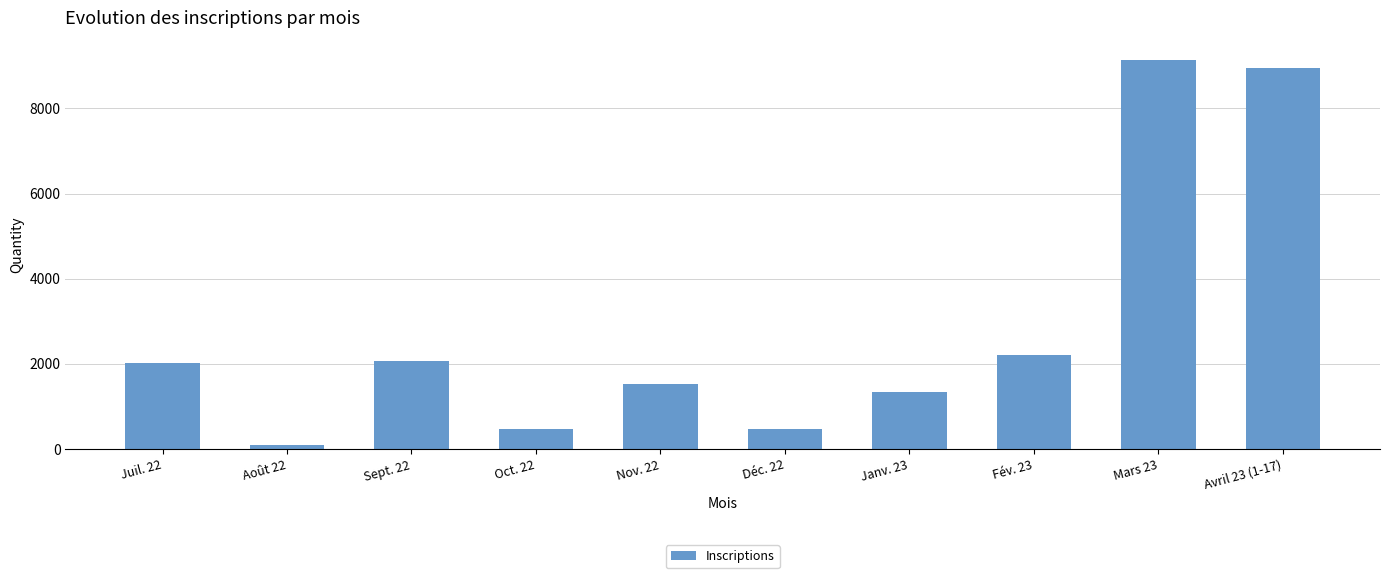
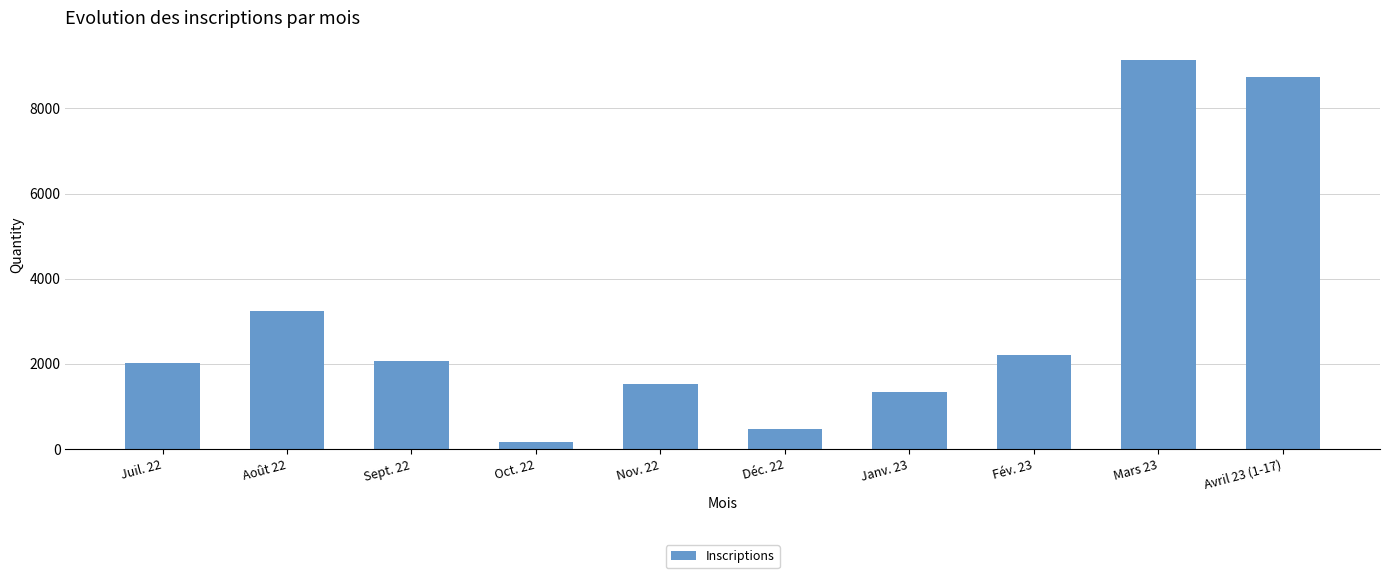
Août 22: 100 -> 3200
Oct. 22: 500 -> 200
Avril 23 (1-17): 9000 -> 8700
